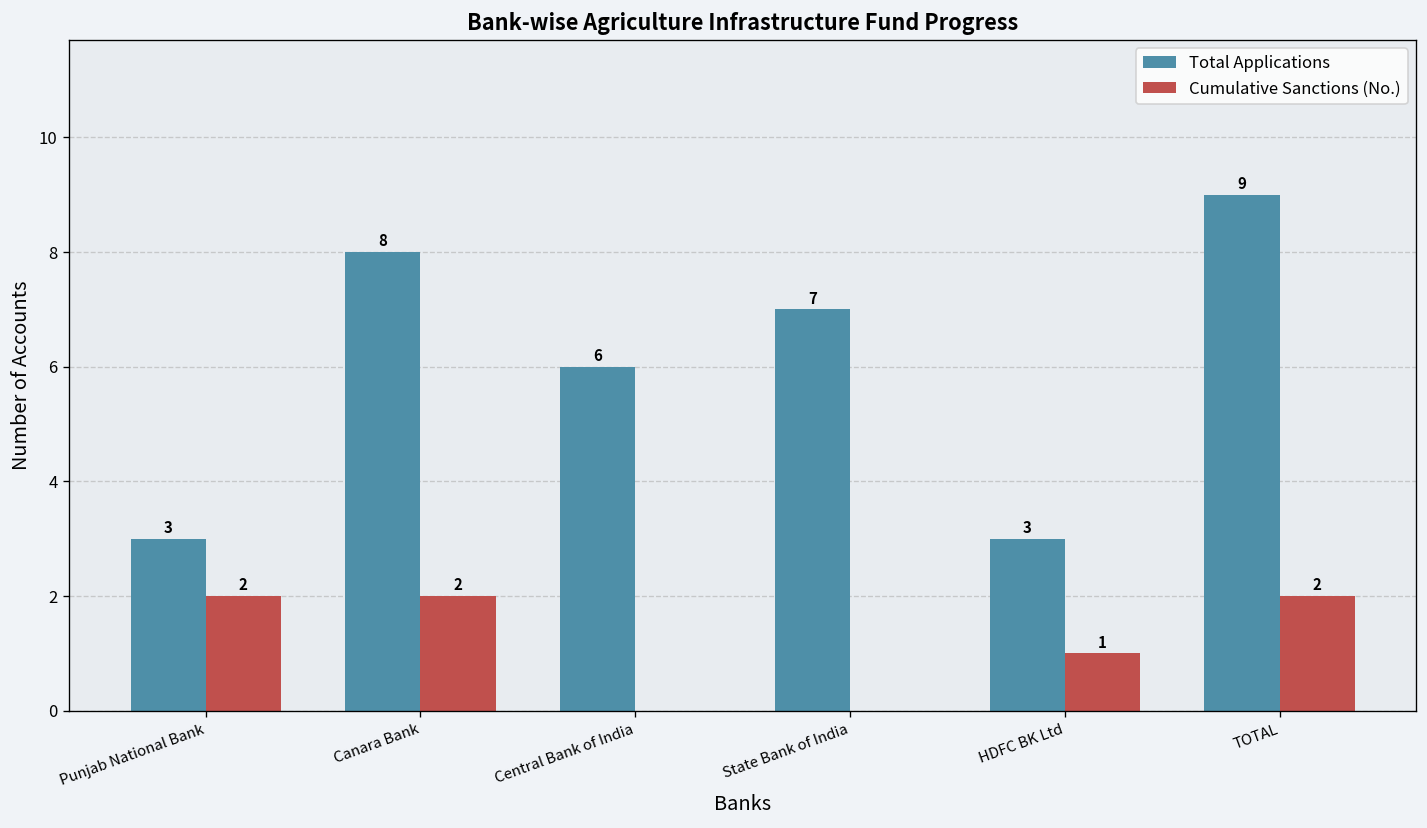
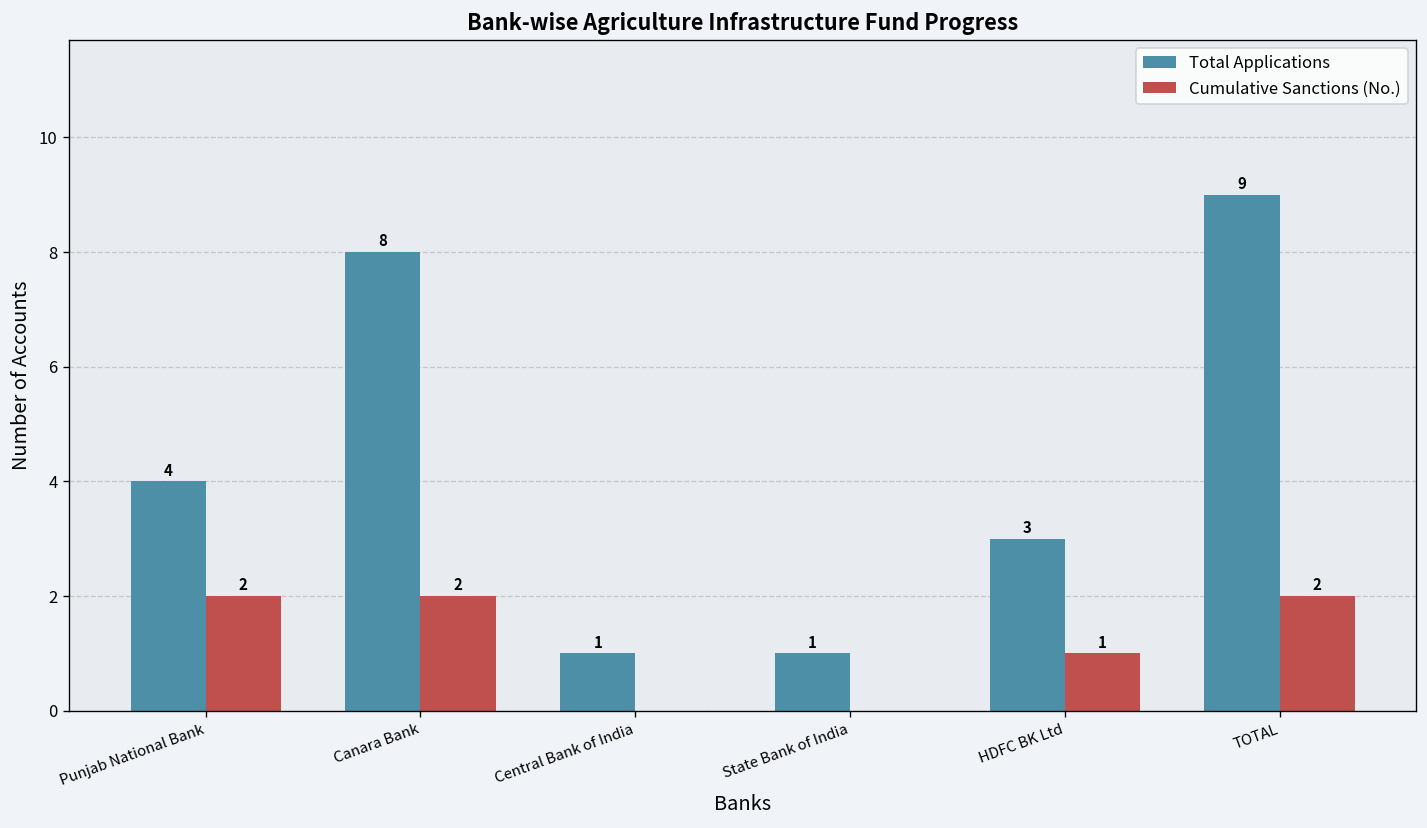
Total Applications, Punjab National Bank: 3 -> 4
Total Applications, Central Bank of India: 6 -> 1
Total Applications, State Bank of India: 7 -> 1
